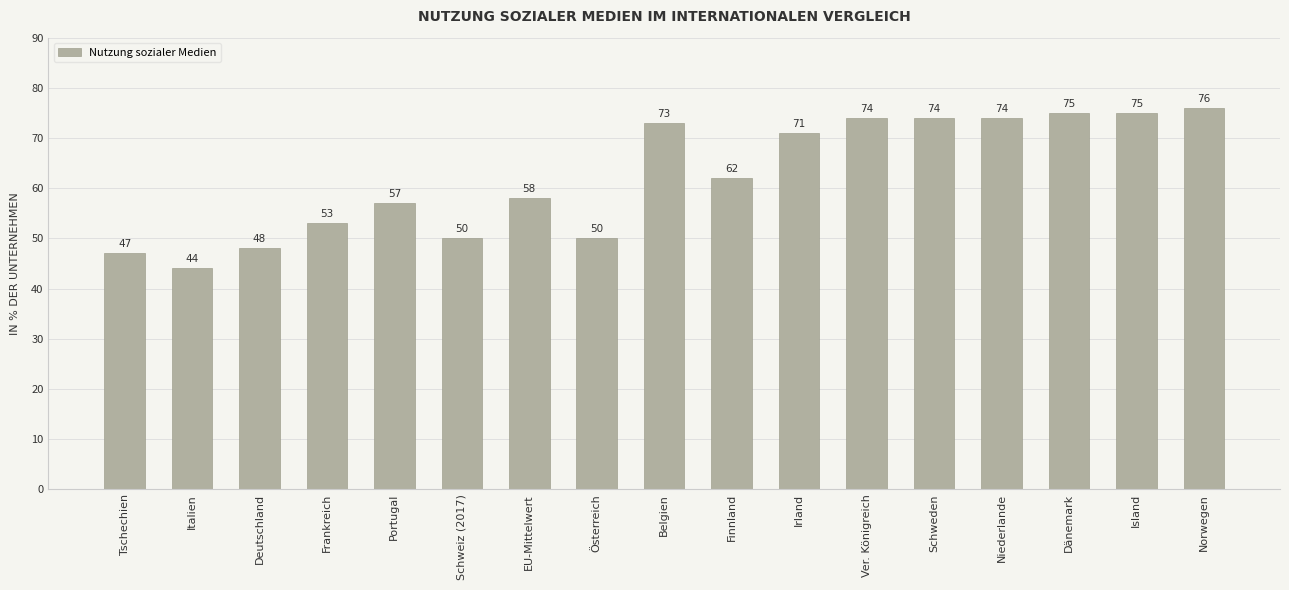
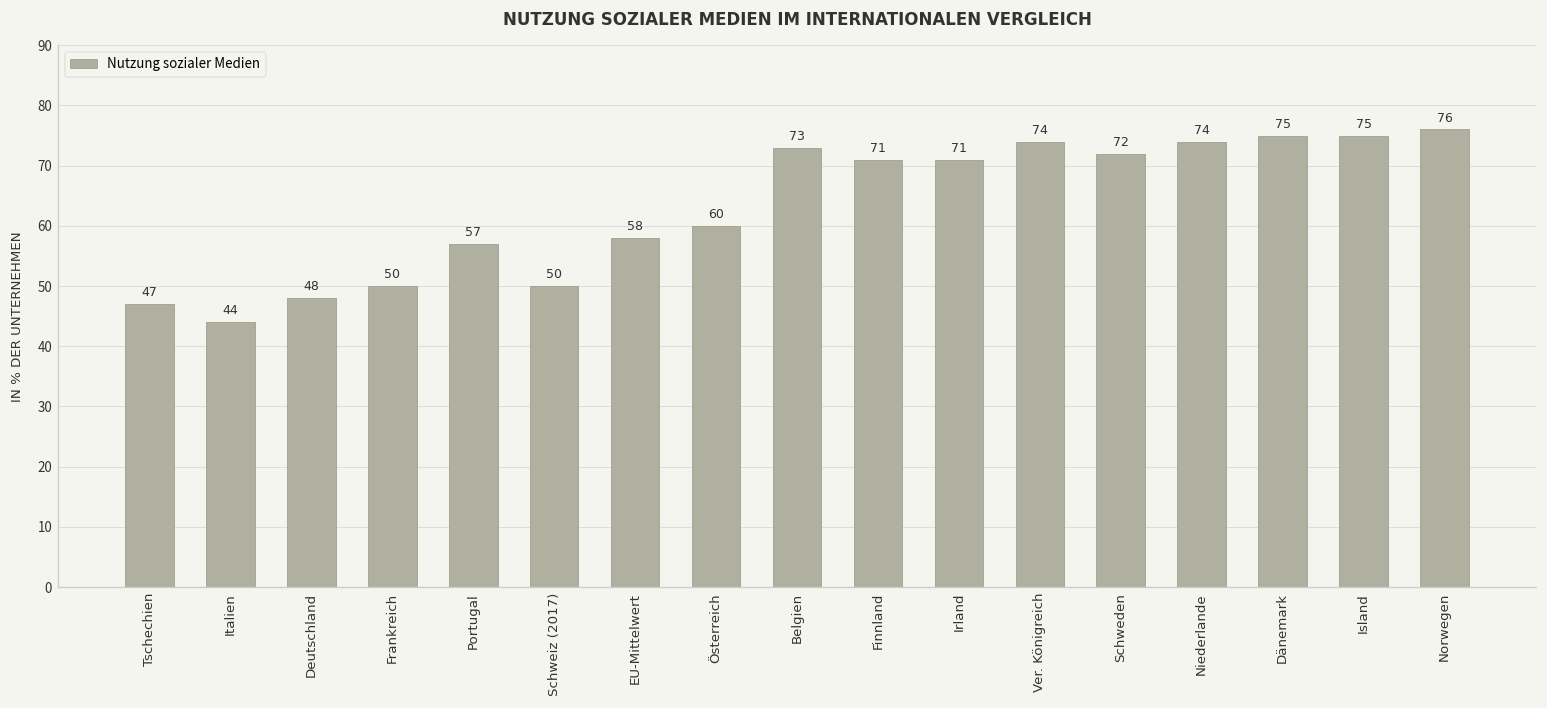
Frankreich: 53 -> 50
Österreich: 50 -> 60
Finnland: 62 -> 71
Schweden: 74 -> 72
